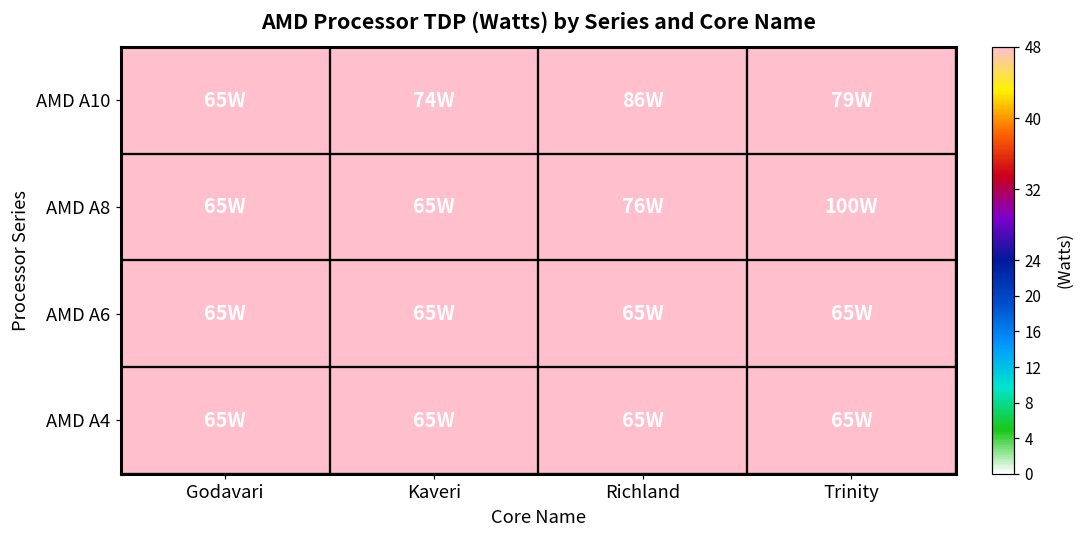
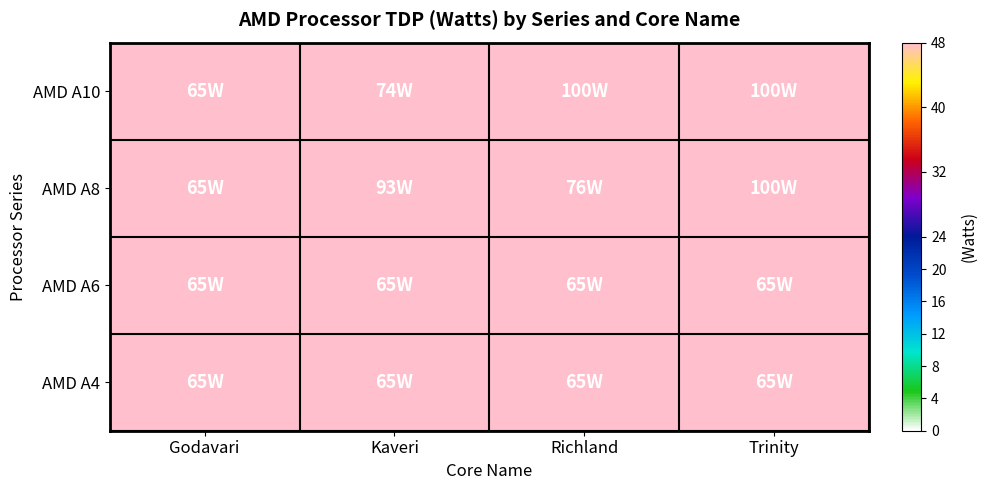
AMD A10, Richland: 86W -> 100W
AMD A10, Trinity: 79W -> 100W
AMD A8, Kaveri: 65W -> 93W
